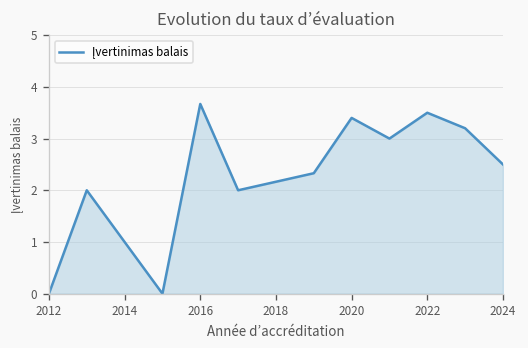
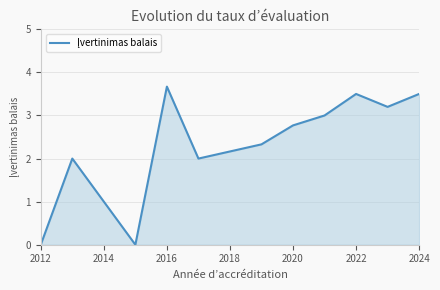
2020: 3.4 -> 2.8
2024: 2.5 -> 3.5
